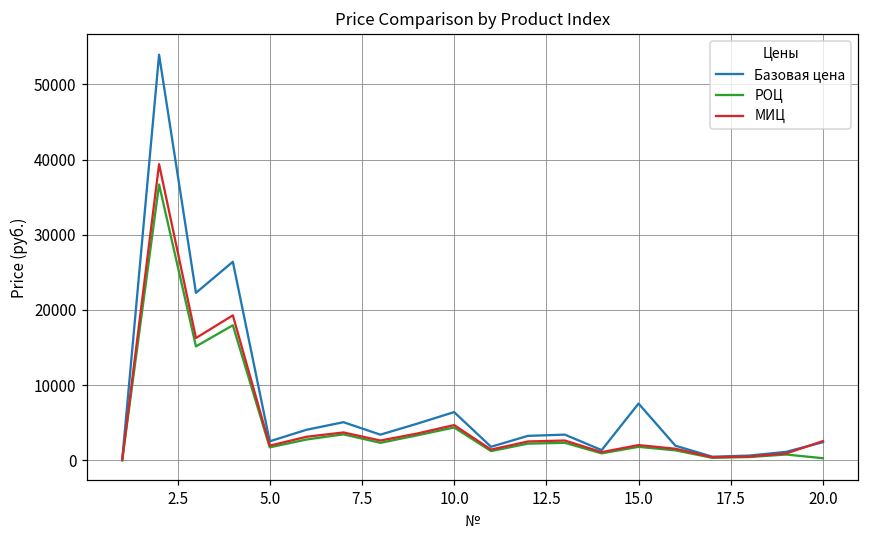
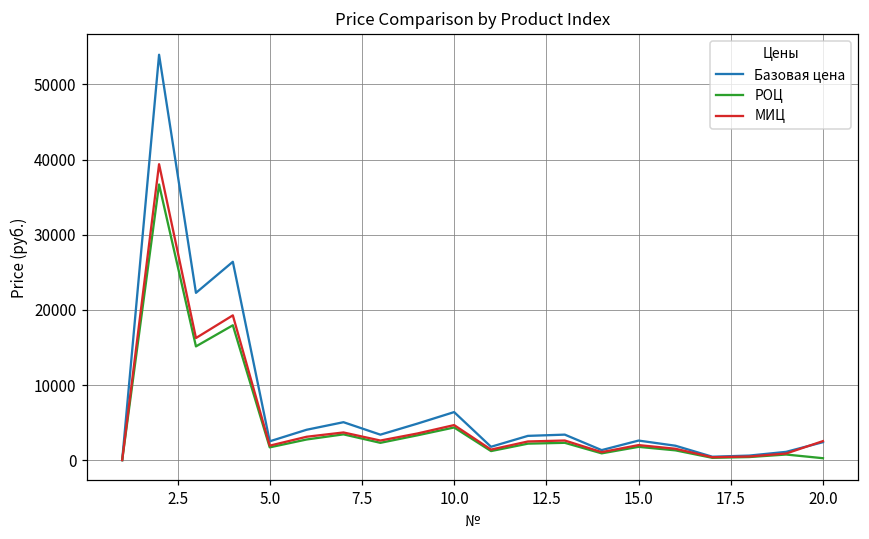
Базовая цена, 15.0: 8000 -> 3000
